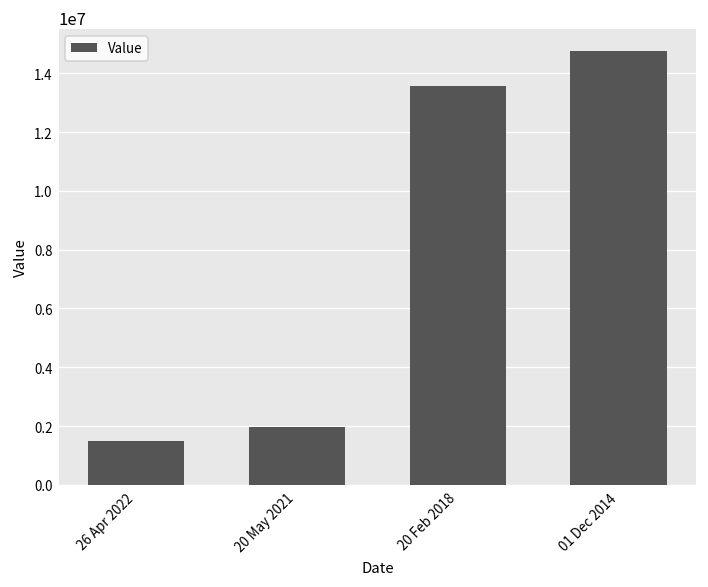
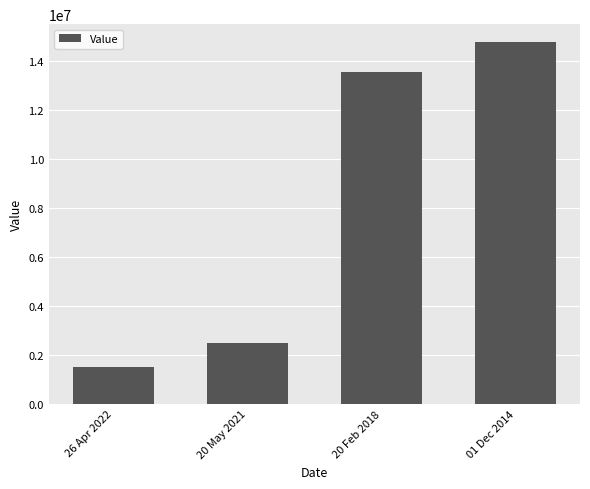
20 May 2021: 2000000 -> 2500000
